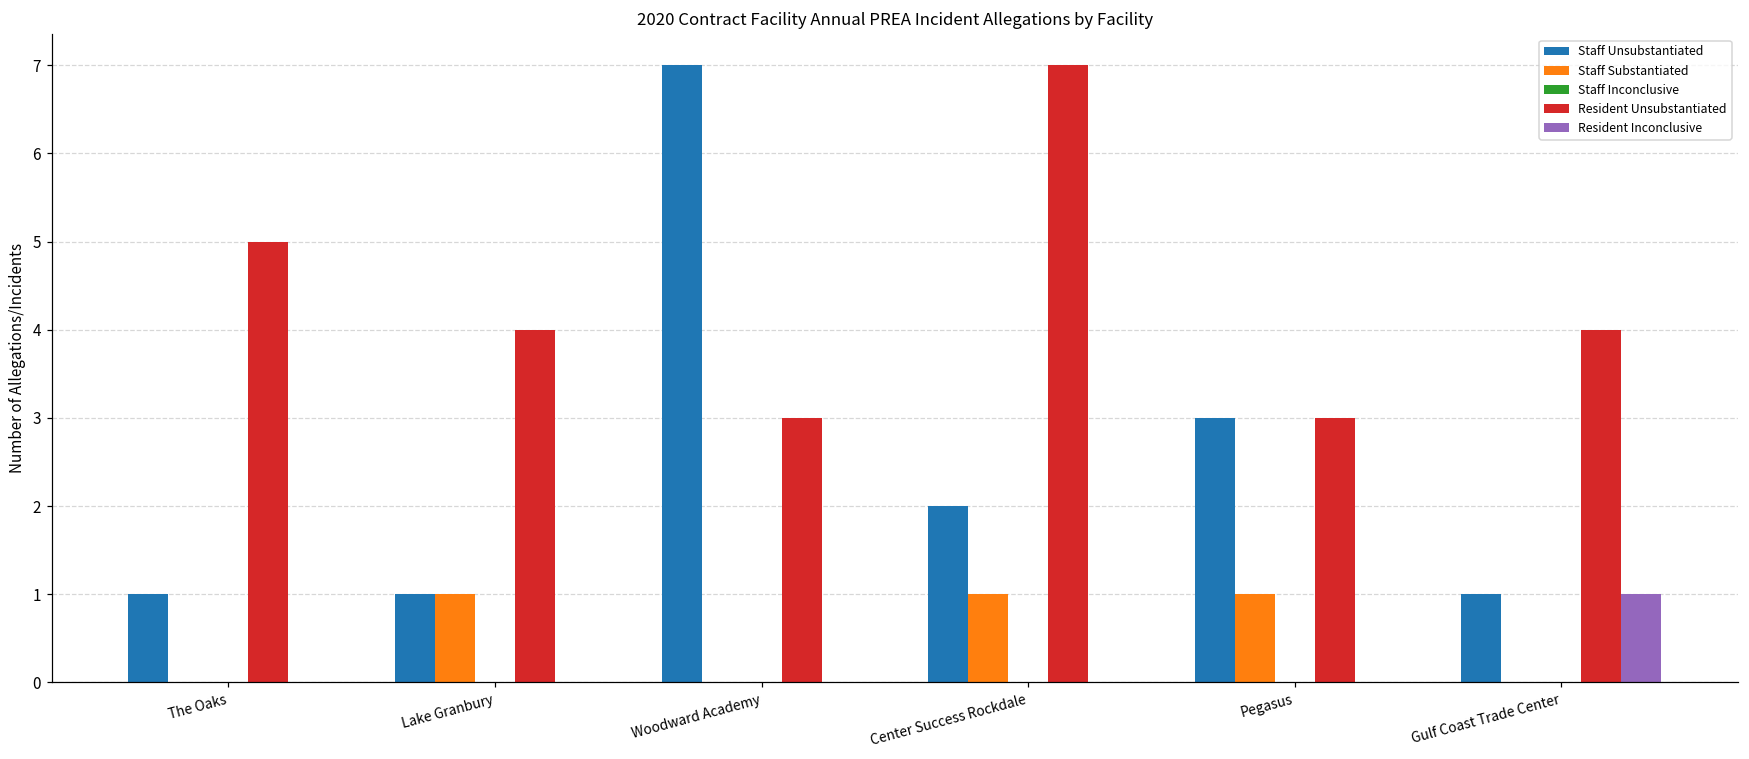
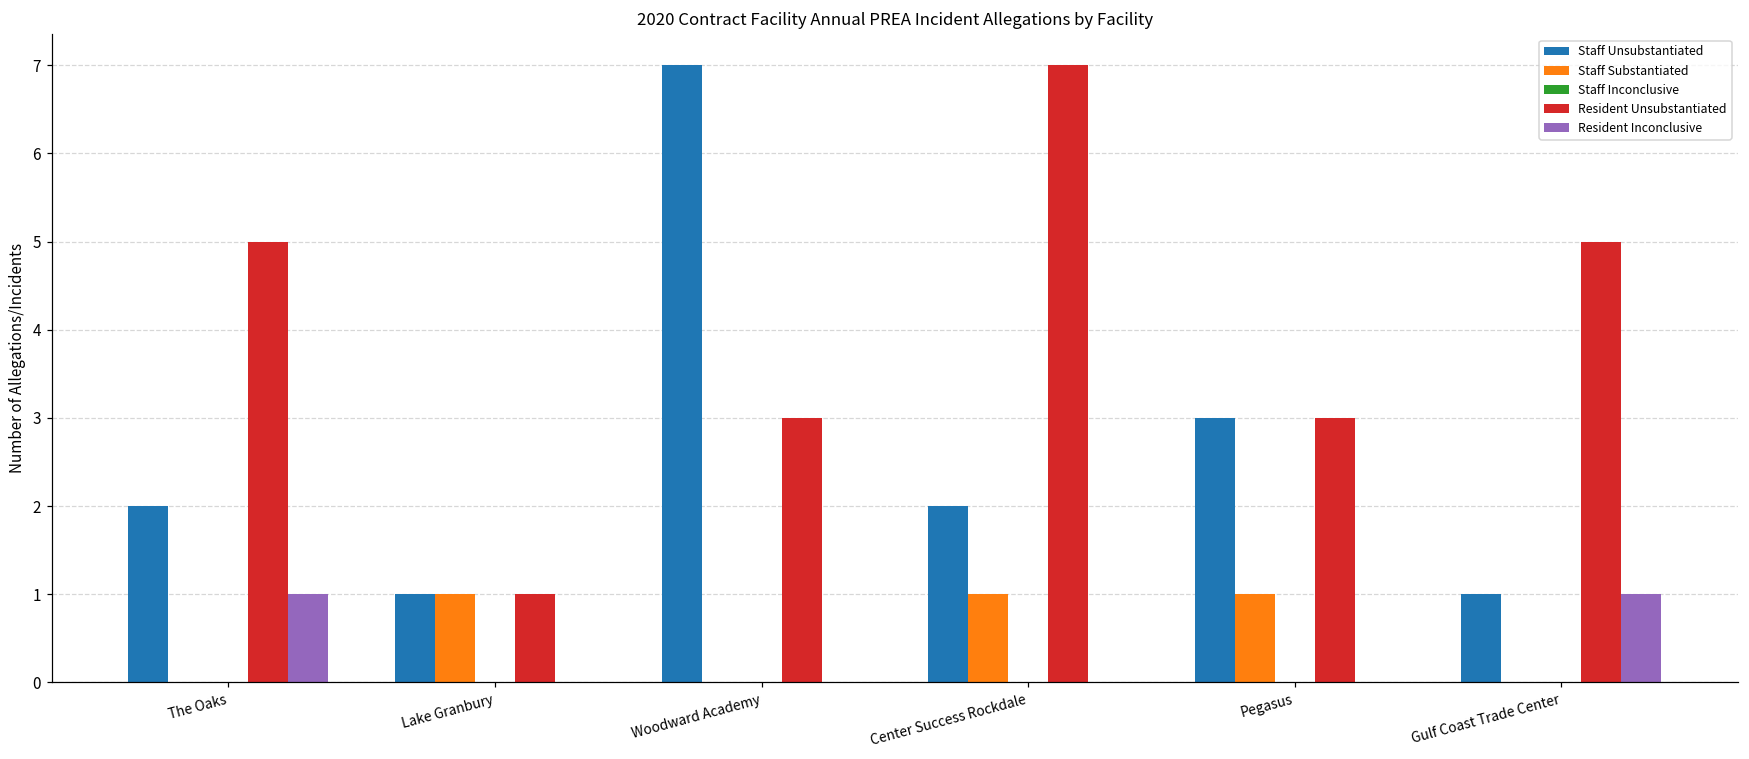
Staff Unsubstantiated, The Oaks: 1 -> 2
Resident Inconclusive, The Oaks: 0 -> 1
Resident Unsubstantiated, Lake Granbury: 4 -> 1
Resident Unsubstantiated, Gulf Coast Trade Center: 4 -> 5
